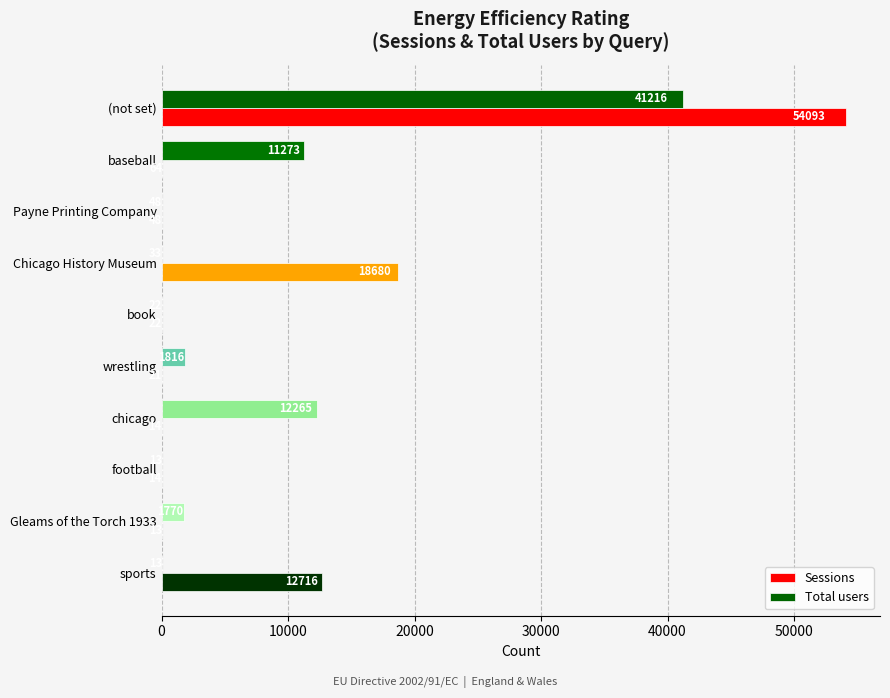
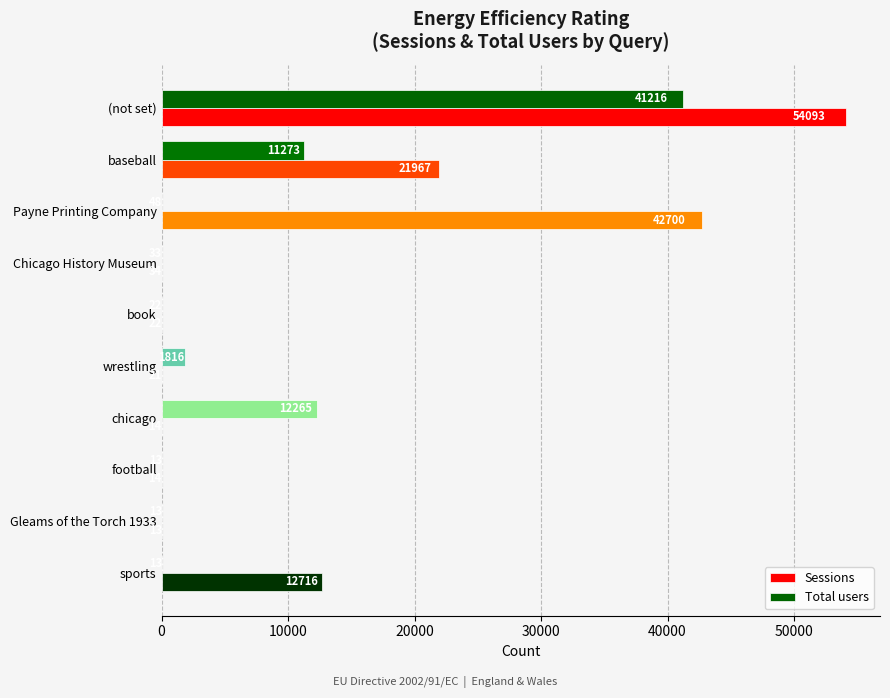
Sessions, baseball: 100 -> 22000
Sessions, Payne Printing Company: 0 -> 42700
Sessions, Chicago History Museum: 18700 -> 0
Total users, Gleams of the Torch 1933: 1800 -> 0
